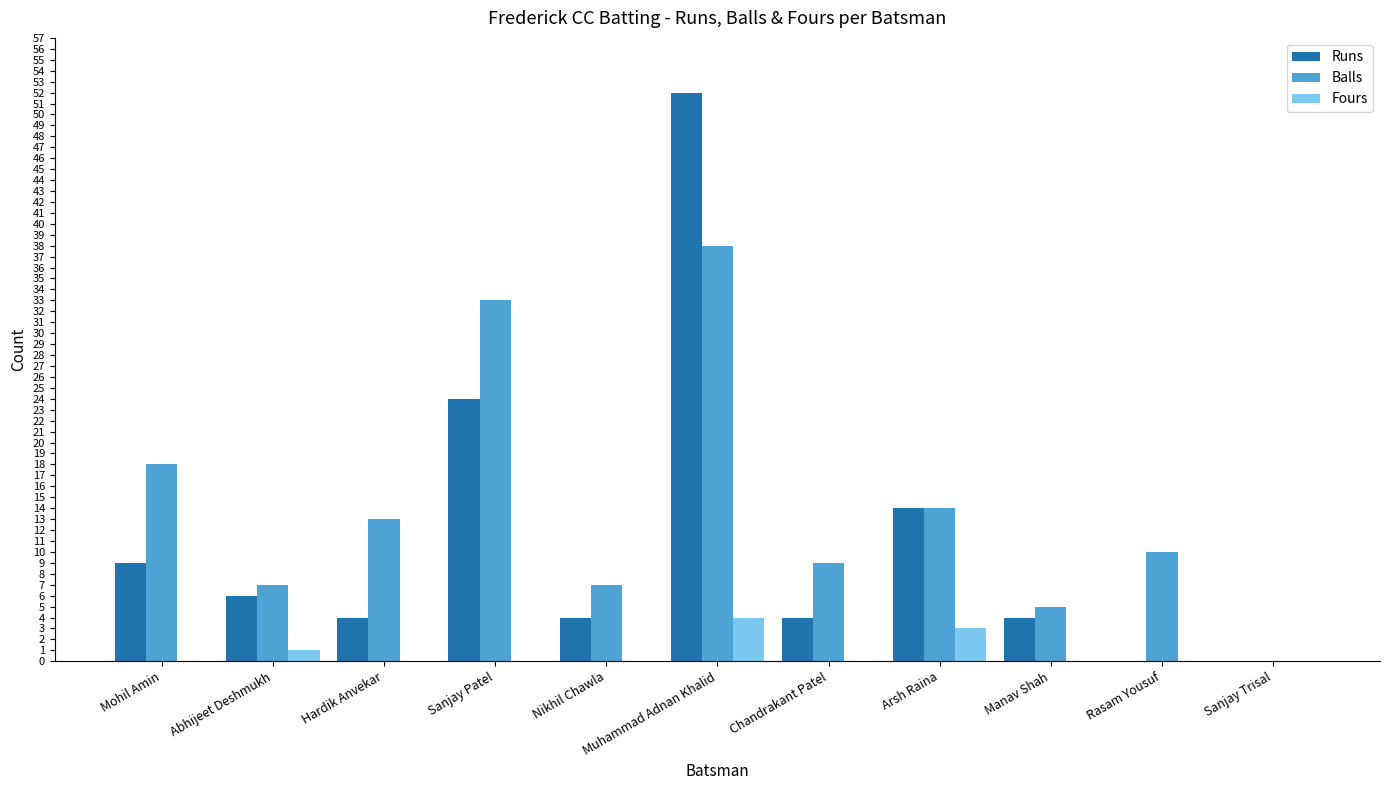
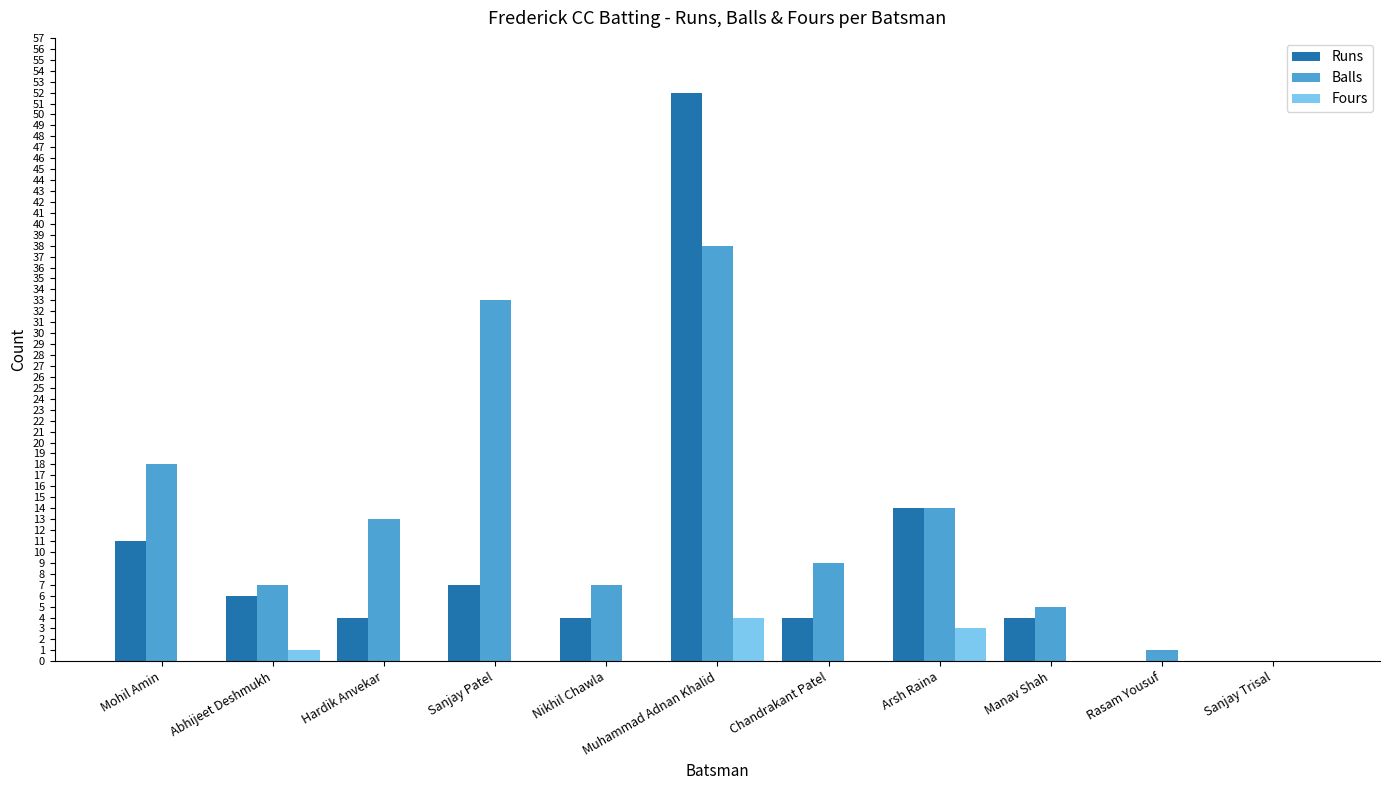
Runs, Mohil Amin: 9 -> 11
Runs, Sanjay Patel: 24 -> 7
Balls, Rasam Yousuf: 10 -> 1
